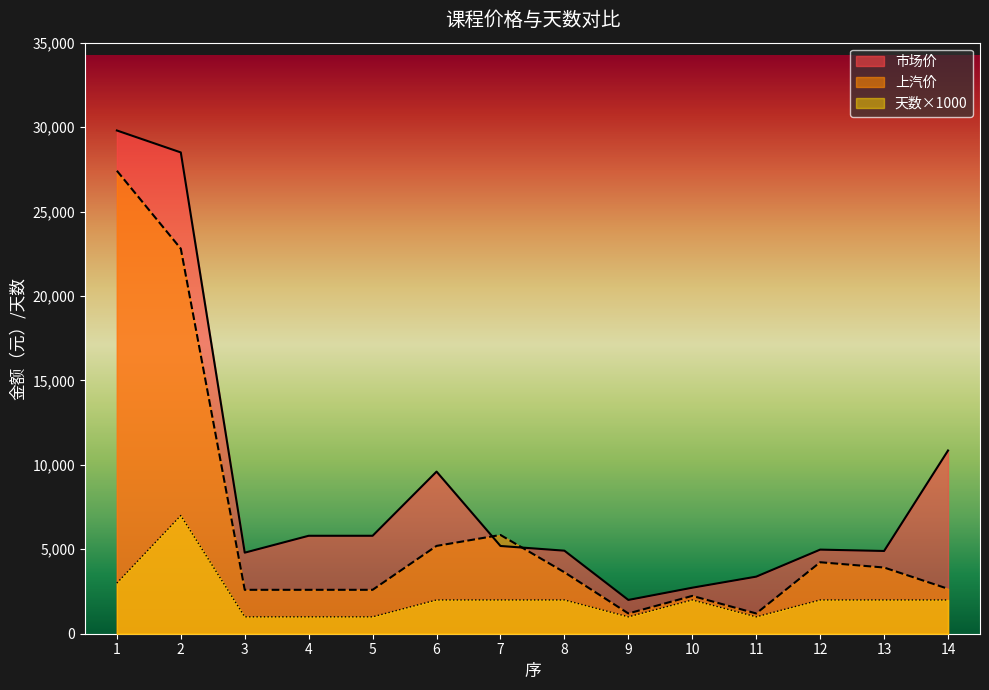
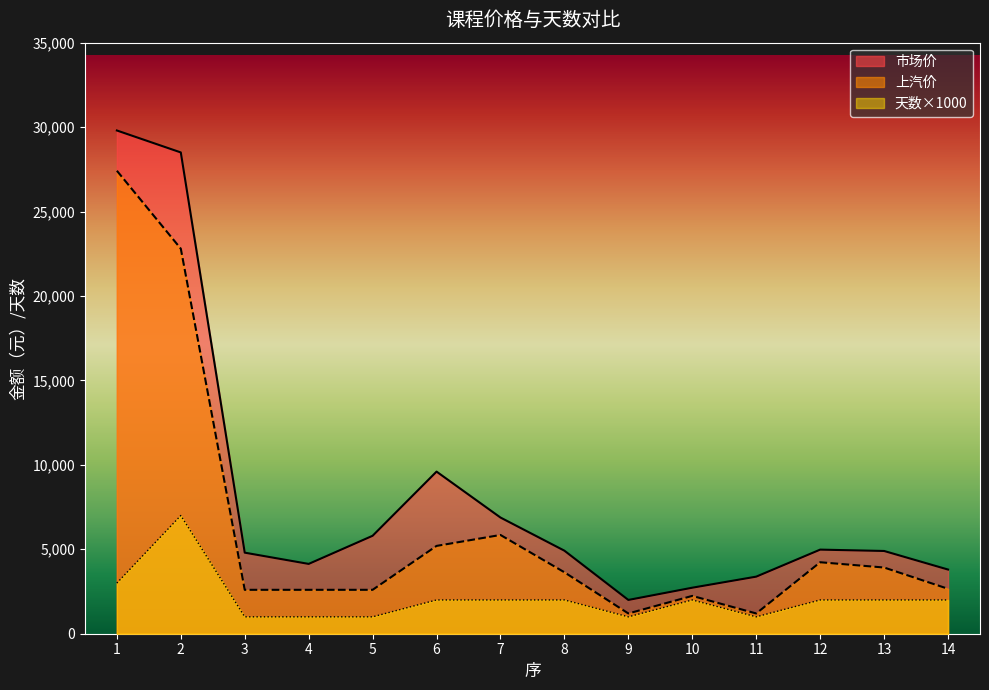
市场价, 4: 5,800 -> 4,100
市场价, 7: 5,200 -> 6,900
市场价, 14: 10,900 -> 3,800
